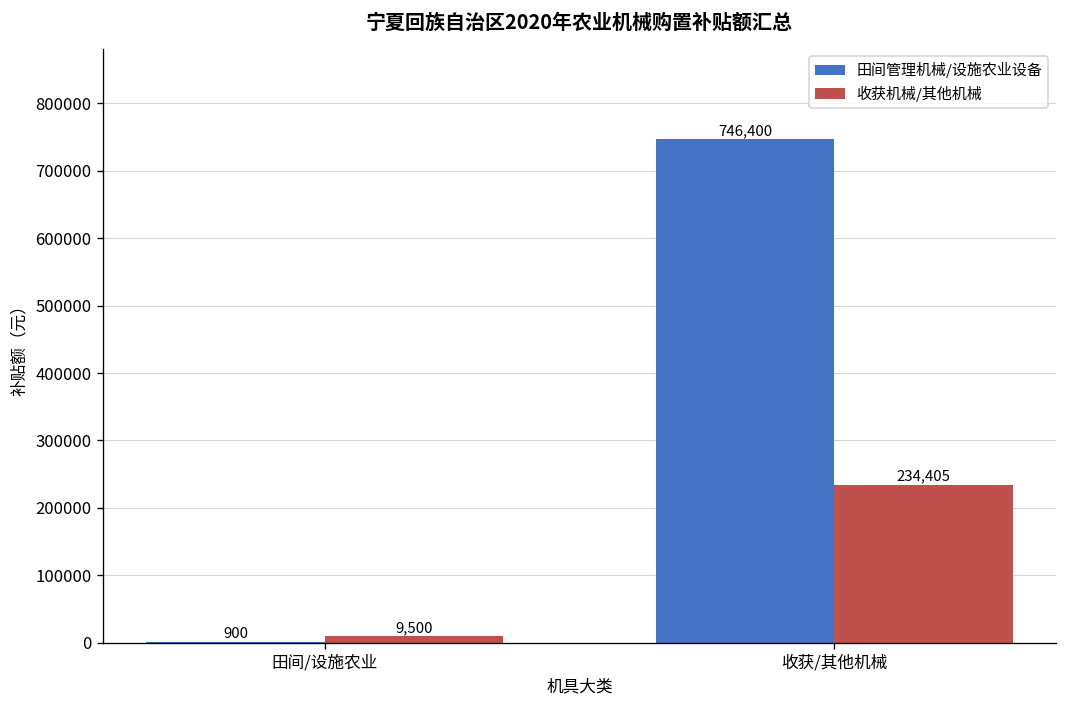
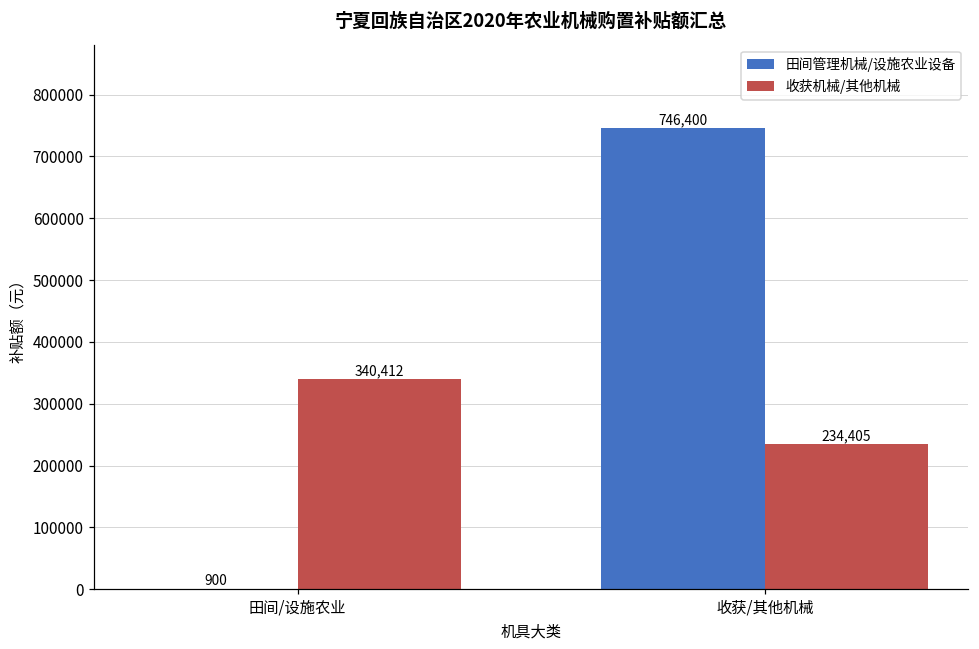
收获机械/其他机械, 田间/设施农业: 9,500 -> 340,412
